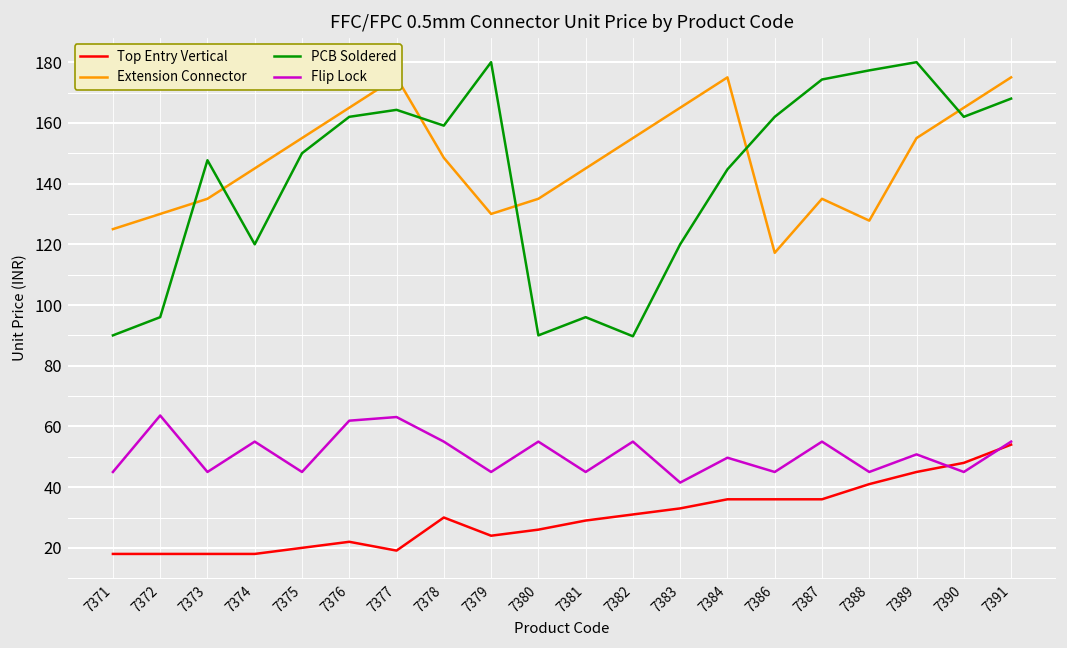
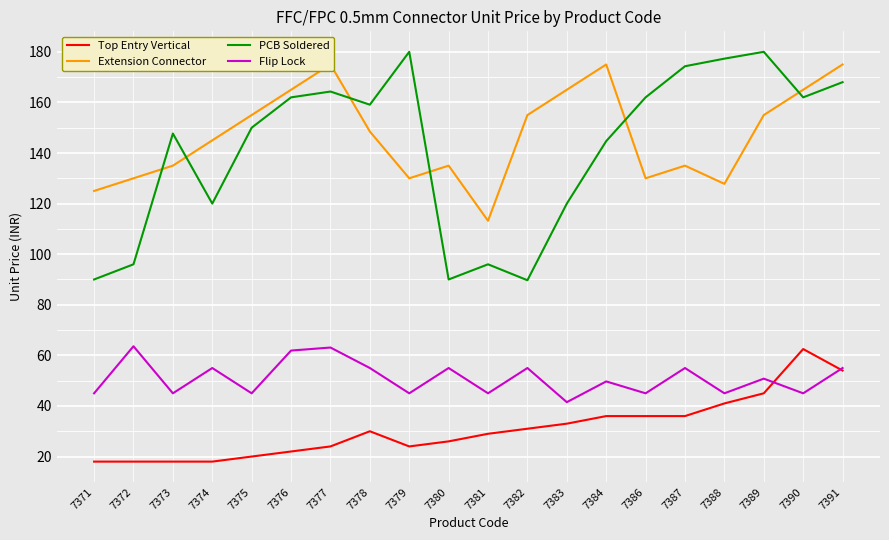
Top Entry Vertical, 7377: 19 -> 24
Extension Connector, 7381: 145 -> 113
Extension Connector, 7386: 117 -> 130
Top Entry Vertical, 7390: 48 -> 63
